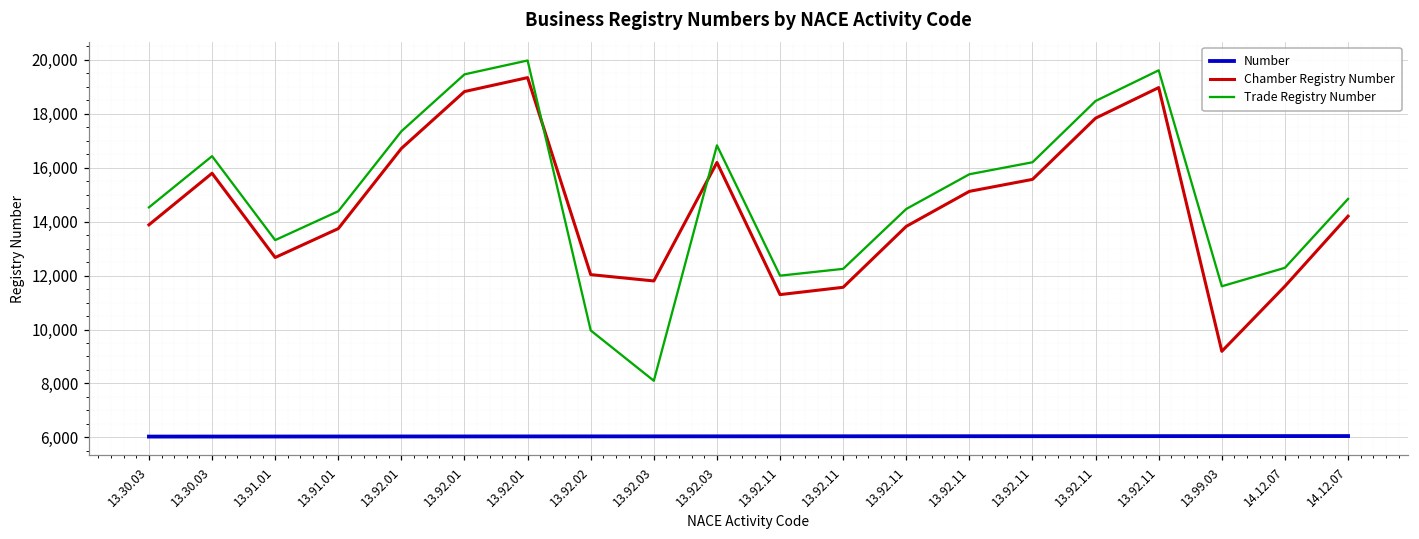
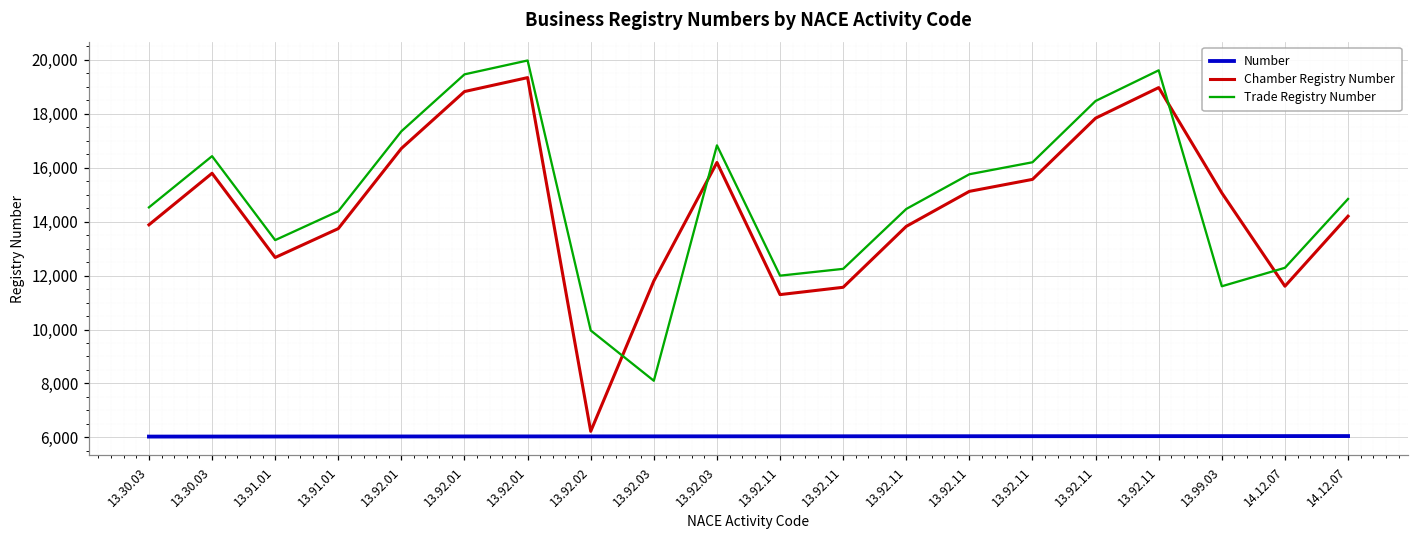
Chamber Registry Number, 13.92.02: 12,000 -> 6,200
Chamber Registry Number, 13.99.03: 9,200 -> 15,100
